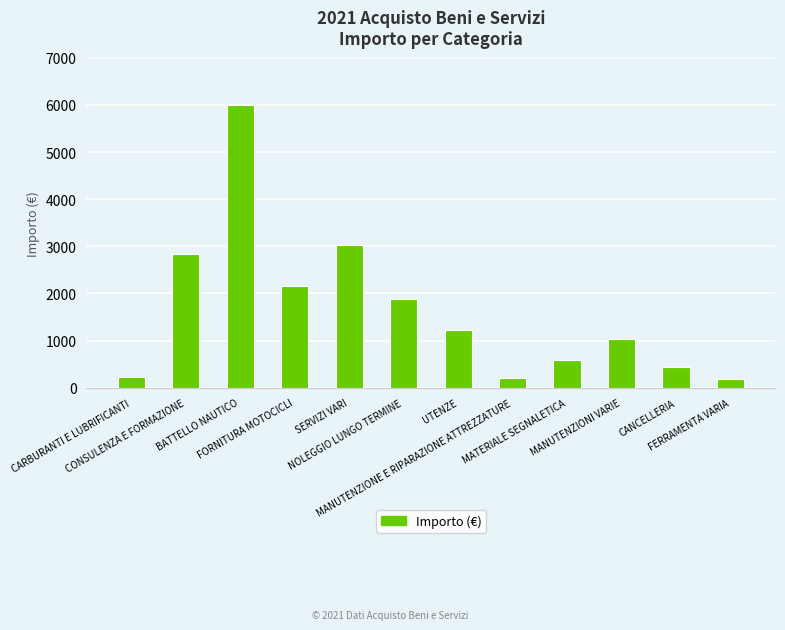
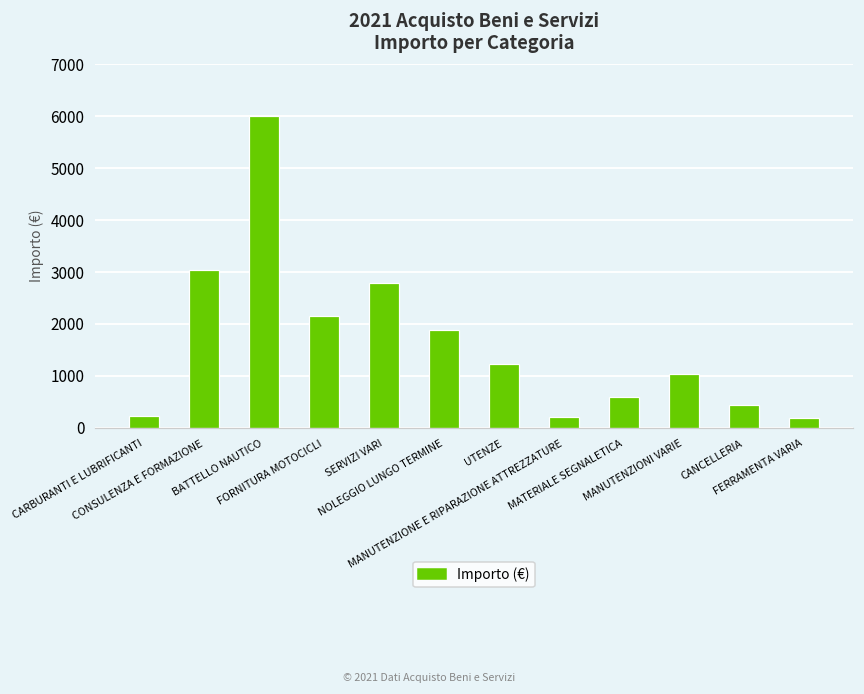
CONSULENZA E FORMAZIONE: 2800 -> 3000
SERVIZI VARI: 3000 -> 2800
